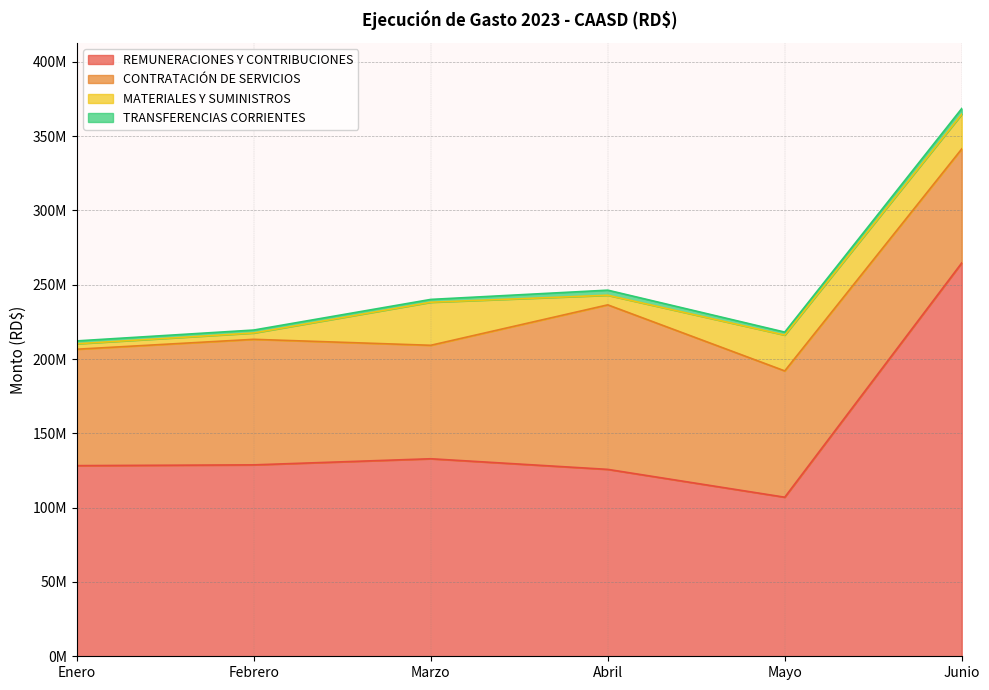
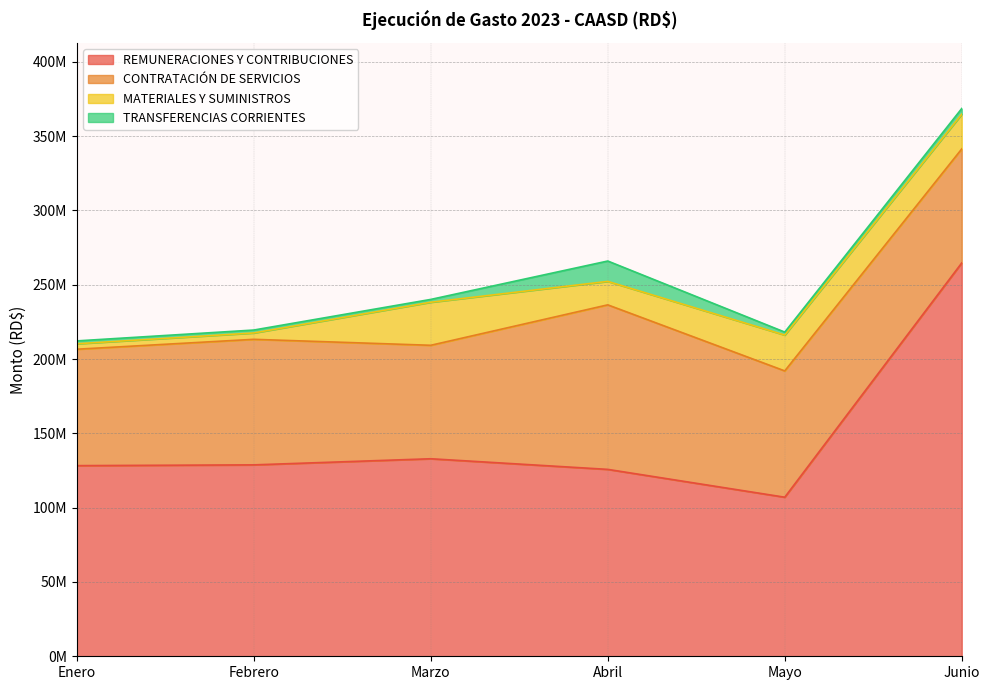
MATERIALES Y SUMINISTROS, Abril: 6000000 -> 16000000
TRANSFERENCIAS CORRIENTES, Abril: 3000000 -> 14000000
